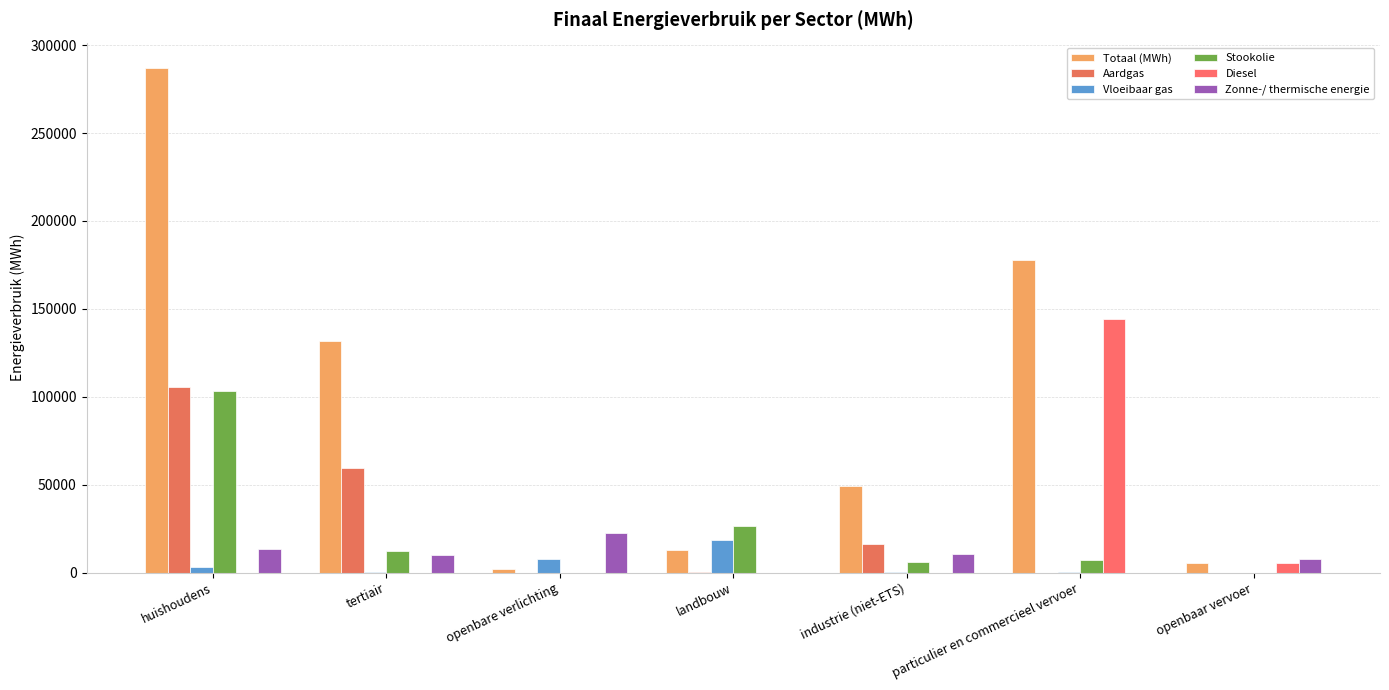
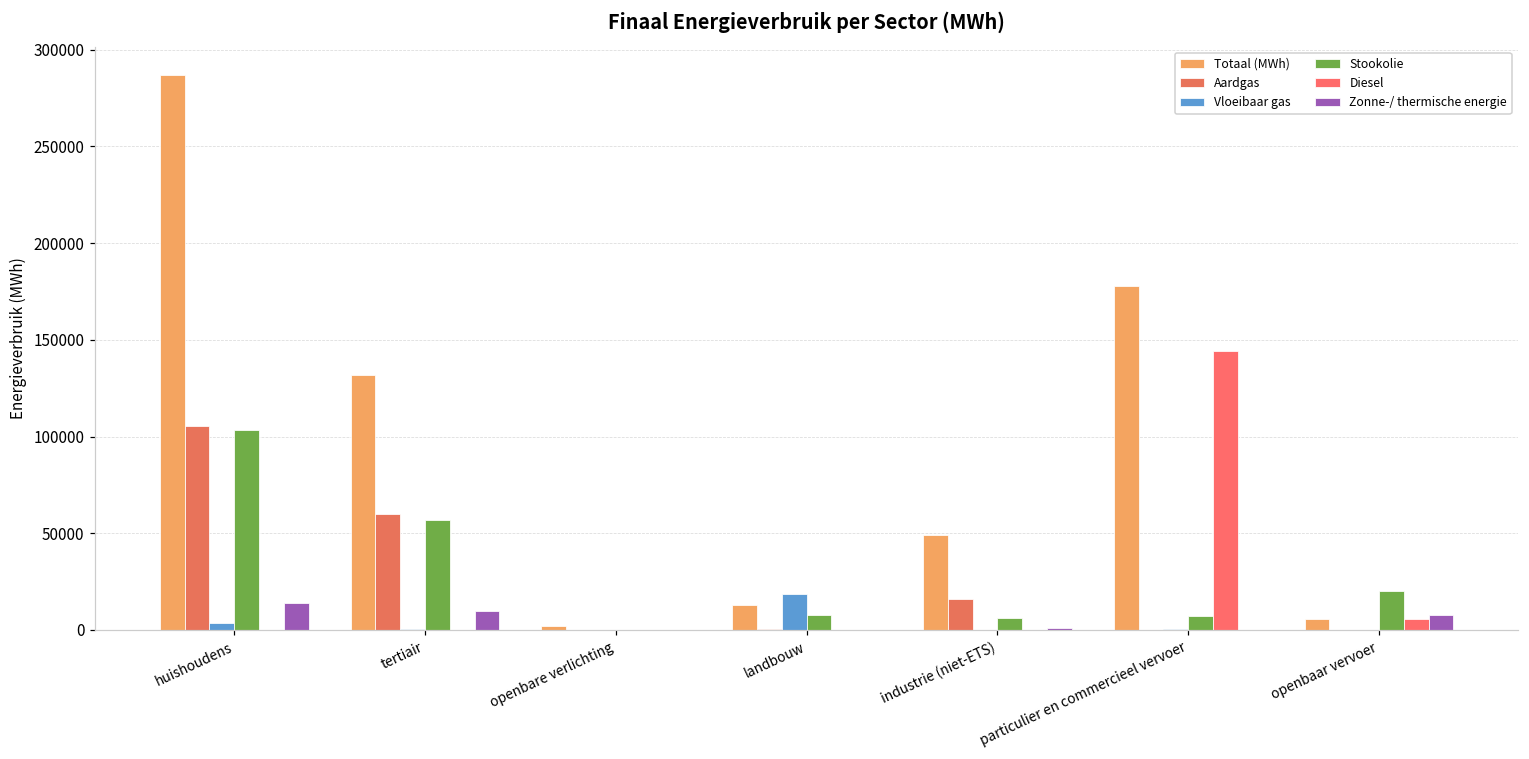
Stookolie, tertiair: 12000 -> 57000
Vloeibaar gas, openbare verlichting: 8000 -> 0
Zonne-/ thermische energie, openbare verlichting: 23000 -> 0
Stookolie, landbouw: 27000 -> 8000
Zonne-/ thermische energie, industrie (niet-ETS): 11000 -> 1000
Stookolie, openbaar vervoer: 0 -> 20000
